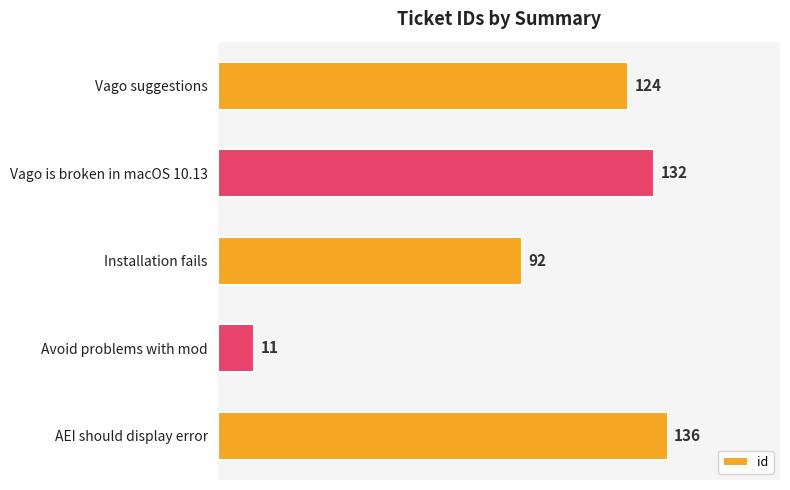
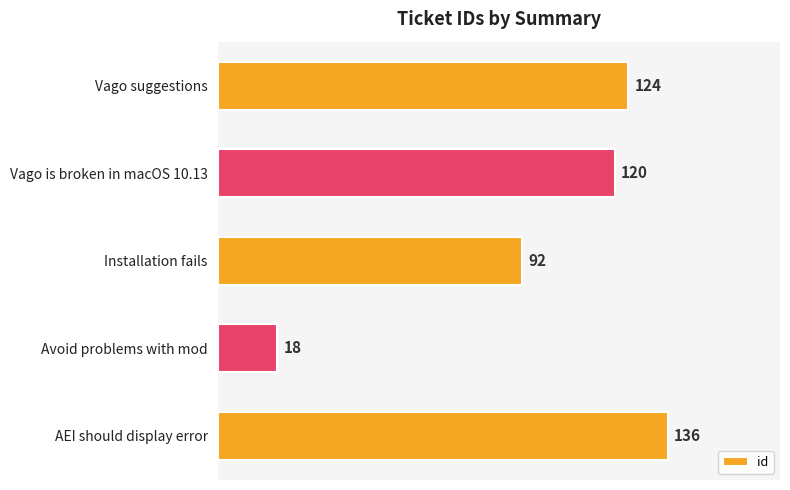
Vago is broken in macOS 10.13: 132 -> 120
Avoid problems with mod: 11 -> 18
